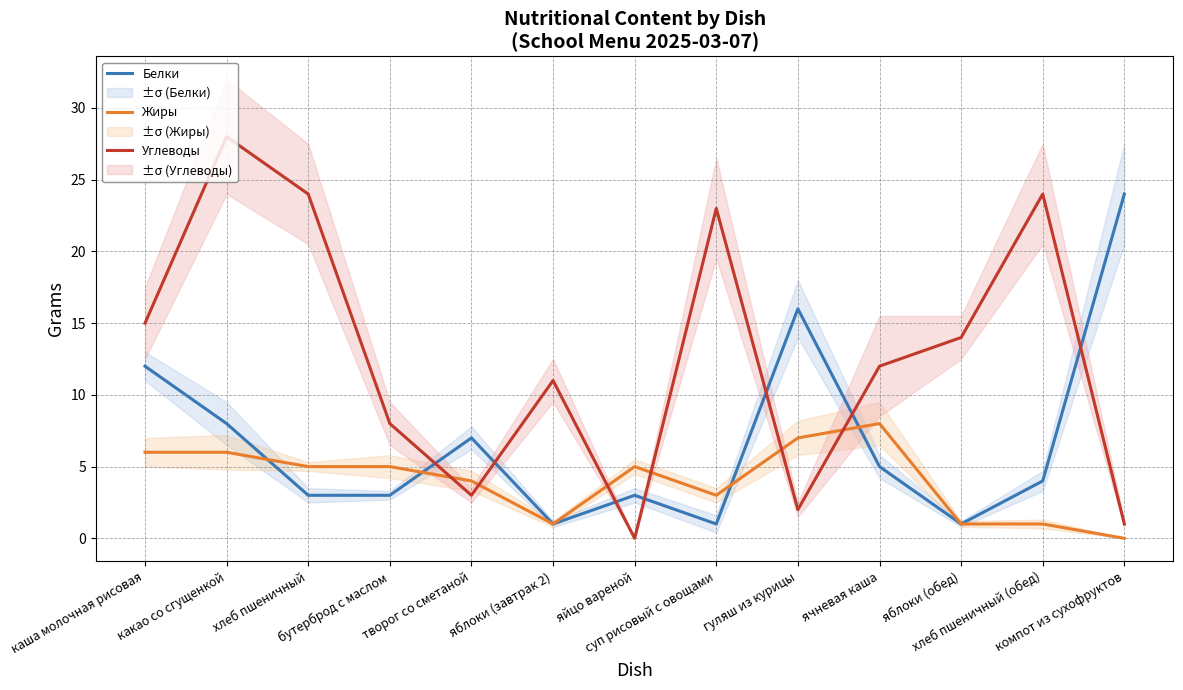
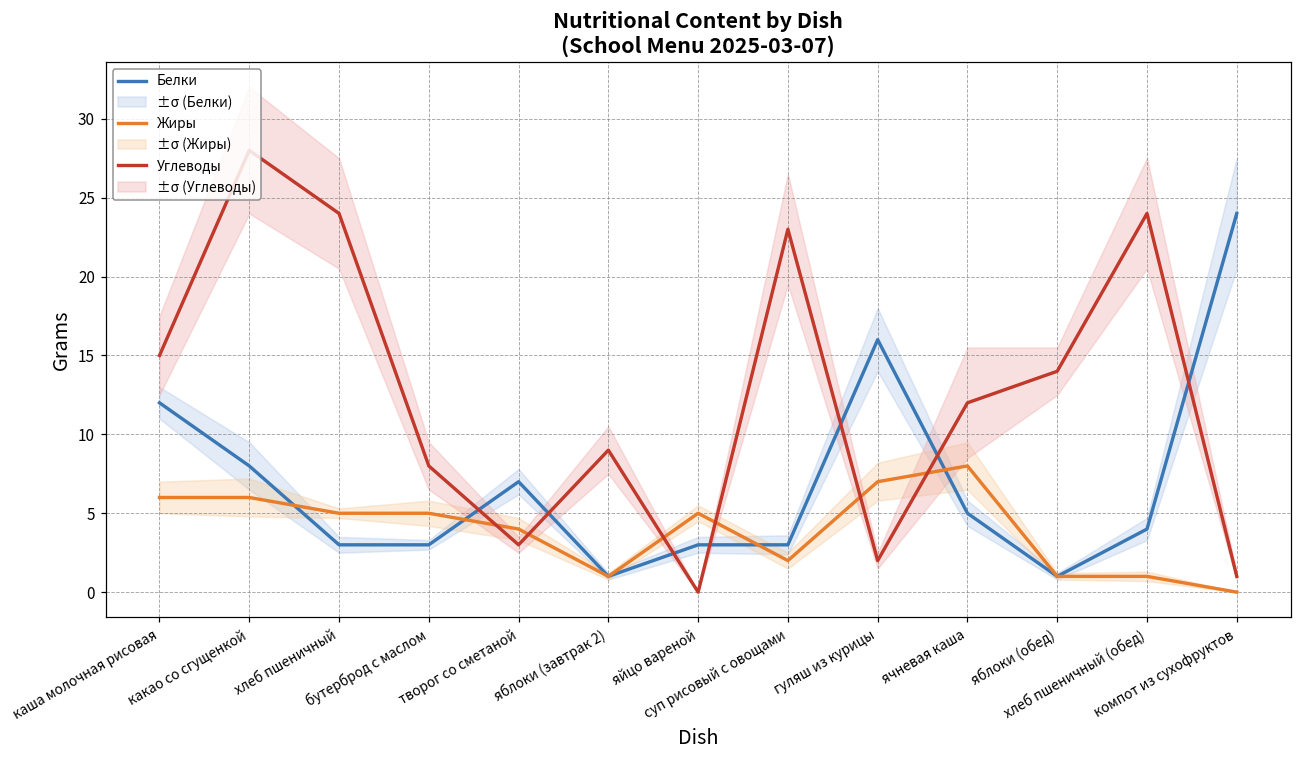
Углеводы, яблоки (завтрак 2): 11 -> 9
Белки, суп рисовый с овощами: 1 -> 3
Жиры, суп рисовый с овощами: 3 -> 2
